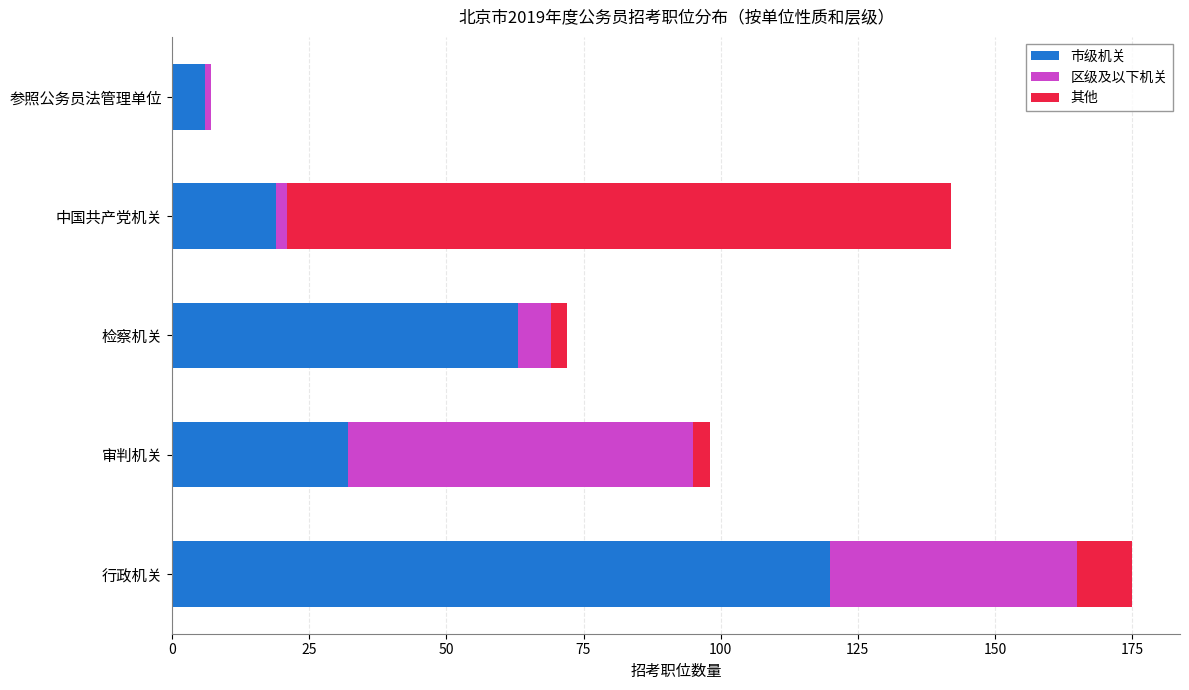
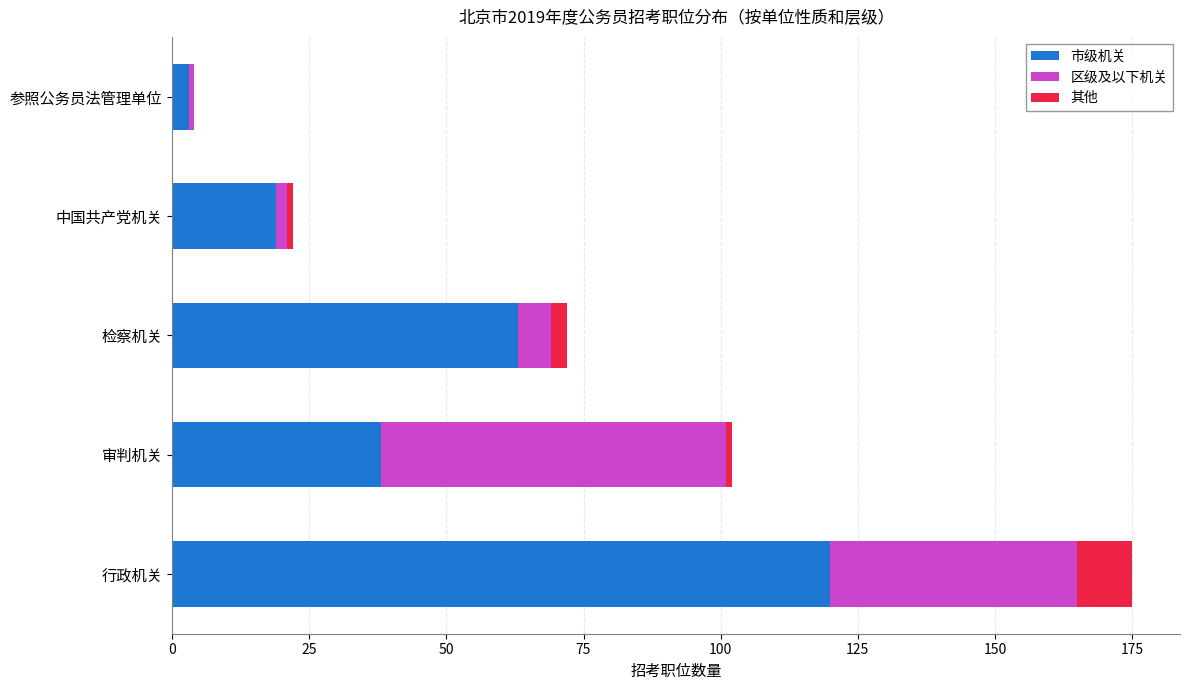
市级机关, 参照公务员法管理单位: 6 -> 3
其他, 中国共产党机关: 121 -> 1
市级机关, 审判机关: 32 -> 38
其他, 审判机关: 3 -> 1
